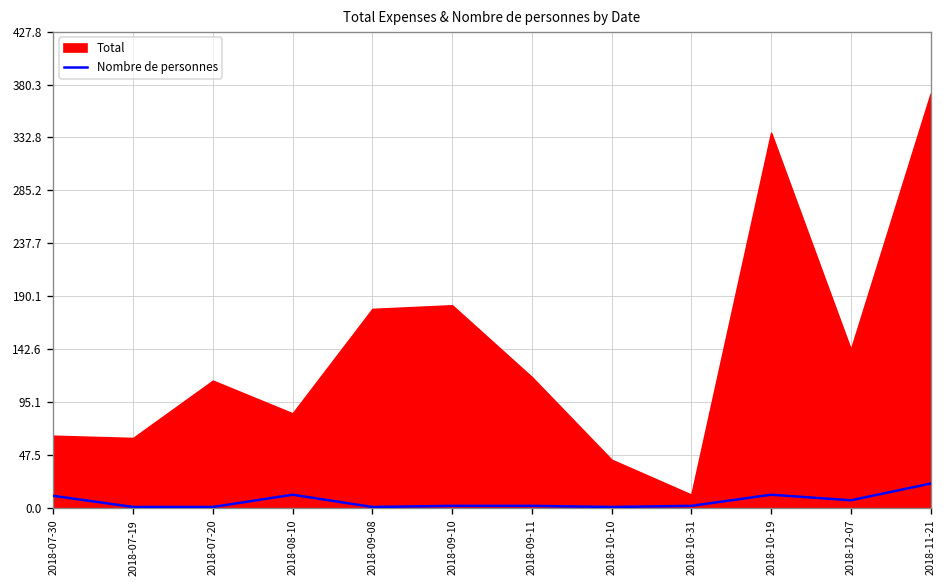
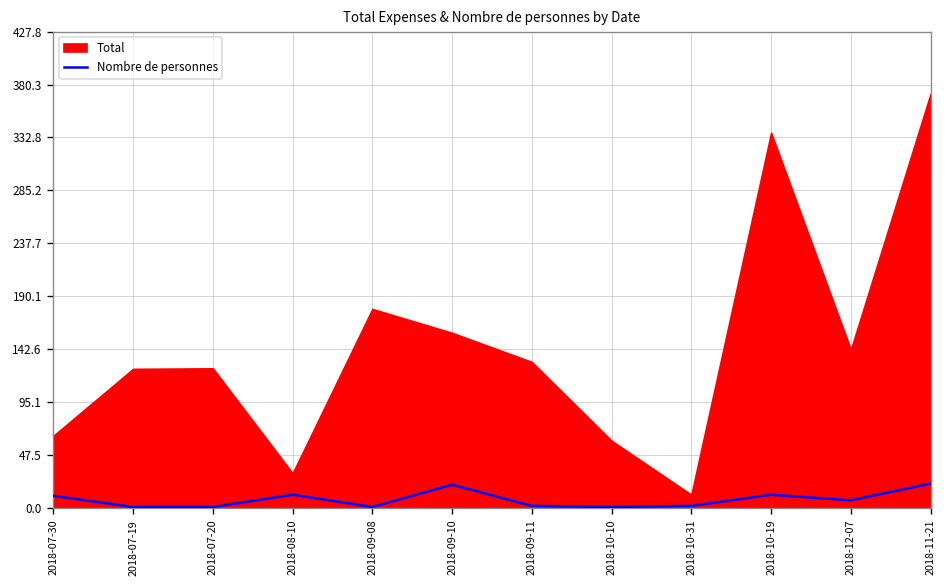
Total, 2018-07-19: 60 -> 130
Total, 2018-07-20: 110 -> 130
Total, 2018-08-10: 80 -> 30
Nombre de personnes, 2018-09-10: 0 -> 20
Total, 2018-09-10: 180 -> 160
Total, 2018-09-11: 120 -> 130
Total, 2018-10-10: 40 -> 60
